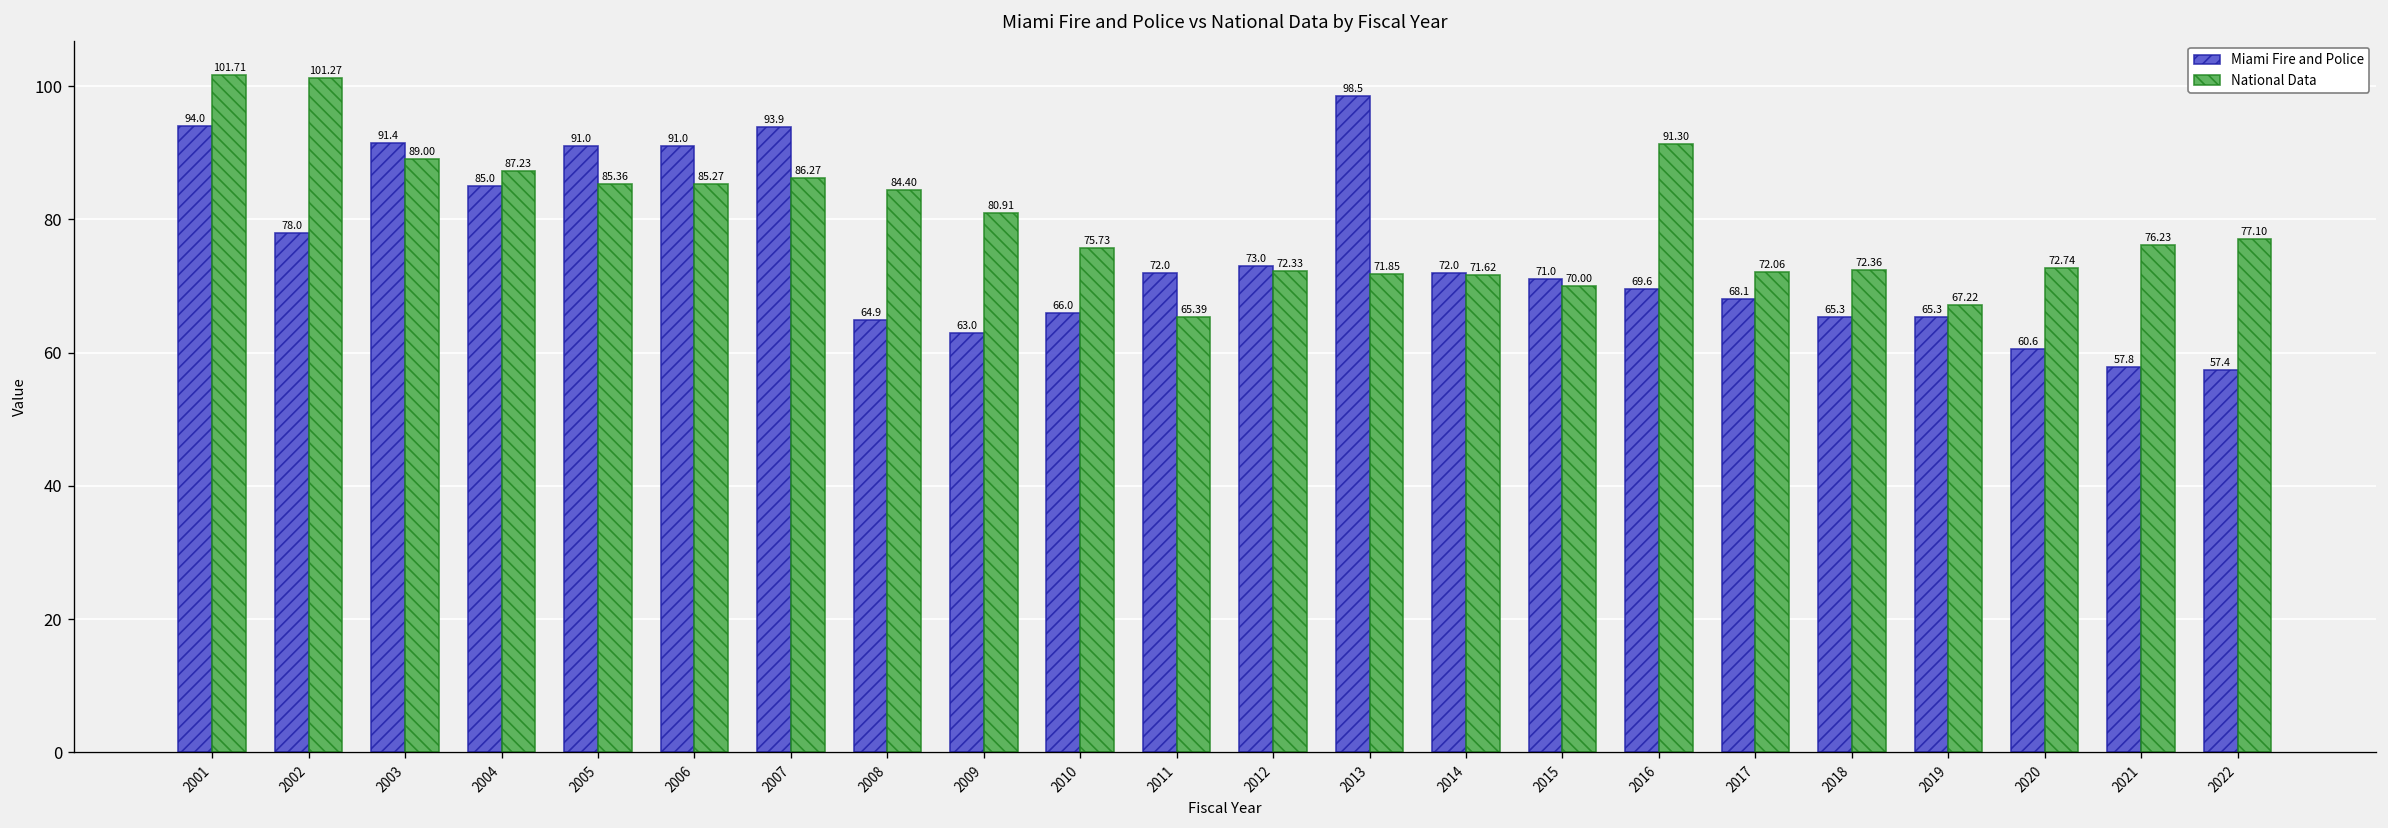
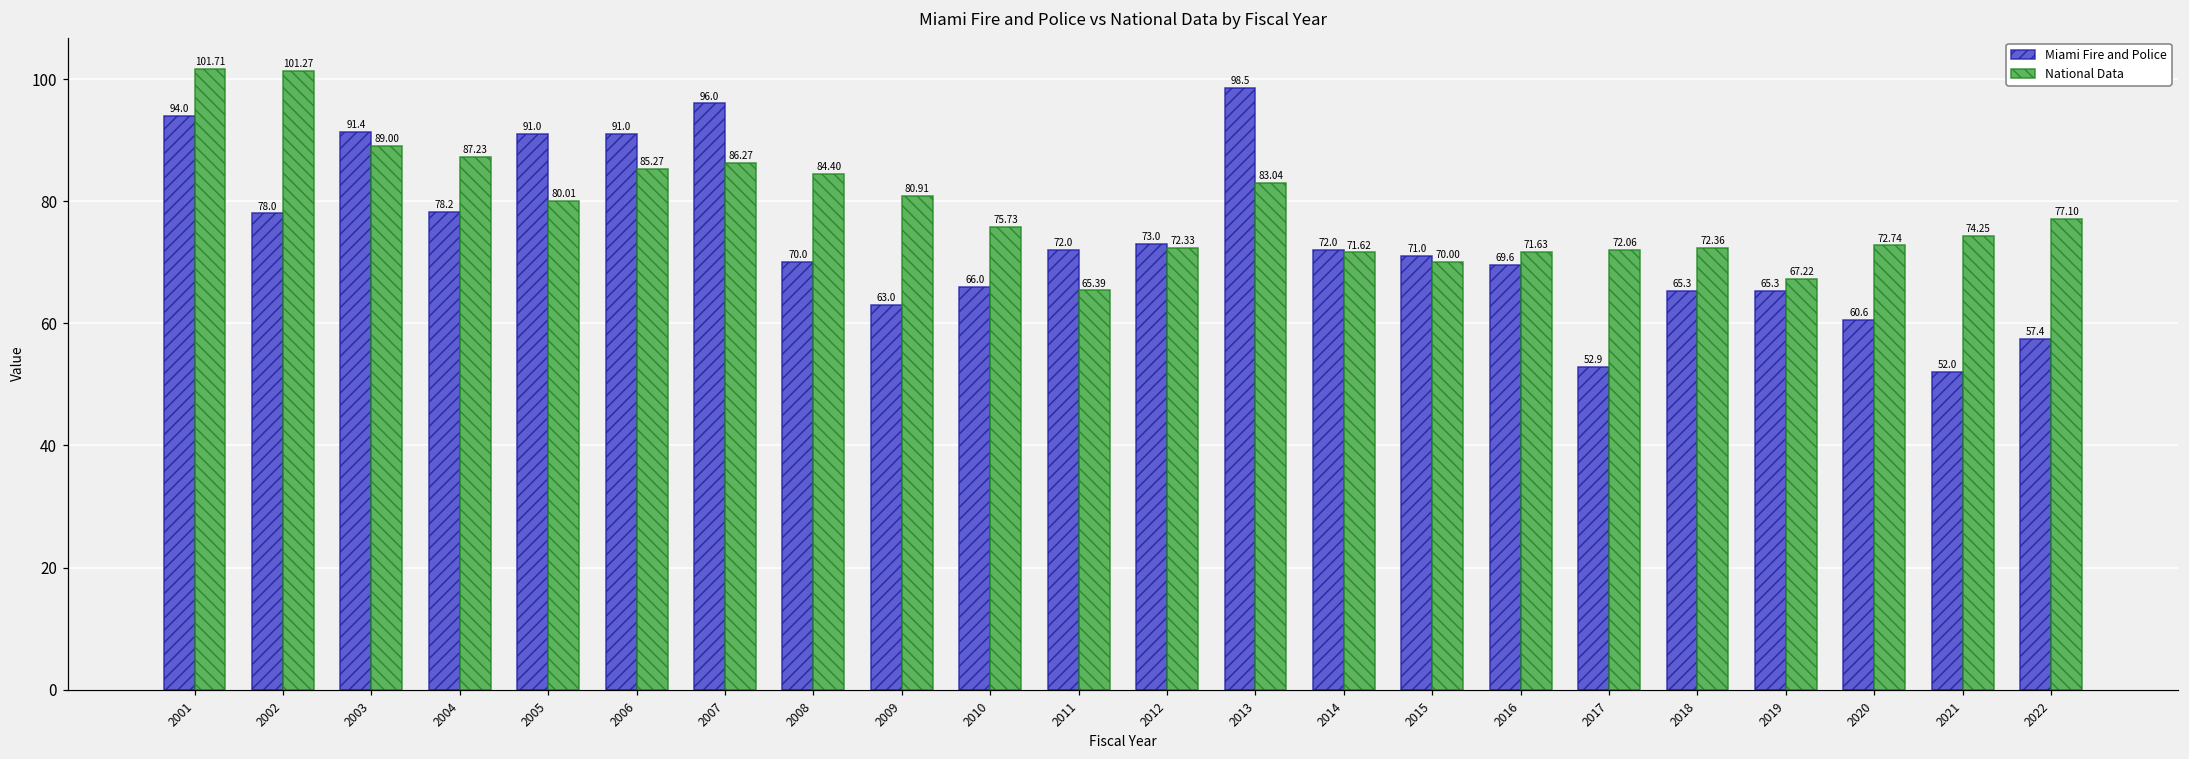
Miami Fire and Police, 2004: 85.0 -> 78.2
National Data, 2005: 85.36 -> 80.01
Miami Fire and Police, 2007: 93.9 -> 96.0
Miami Fire and Police, 2008: 64.9 -> 70.0
National Data, 2013: 71.85 -> 83.04
National Data, 2016: 91.30 -> 71.63
Miami Fire and Police, 2017: 68.1 -> 52.9
Miami Fire and Police, 2021: 57.8 -> 52.0
National Data, 2021: 76.23 -> 74.25
